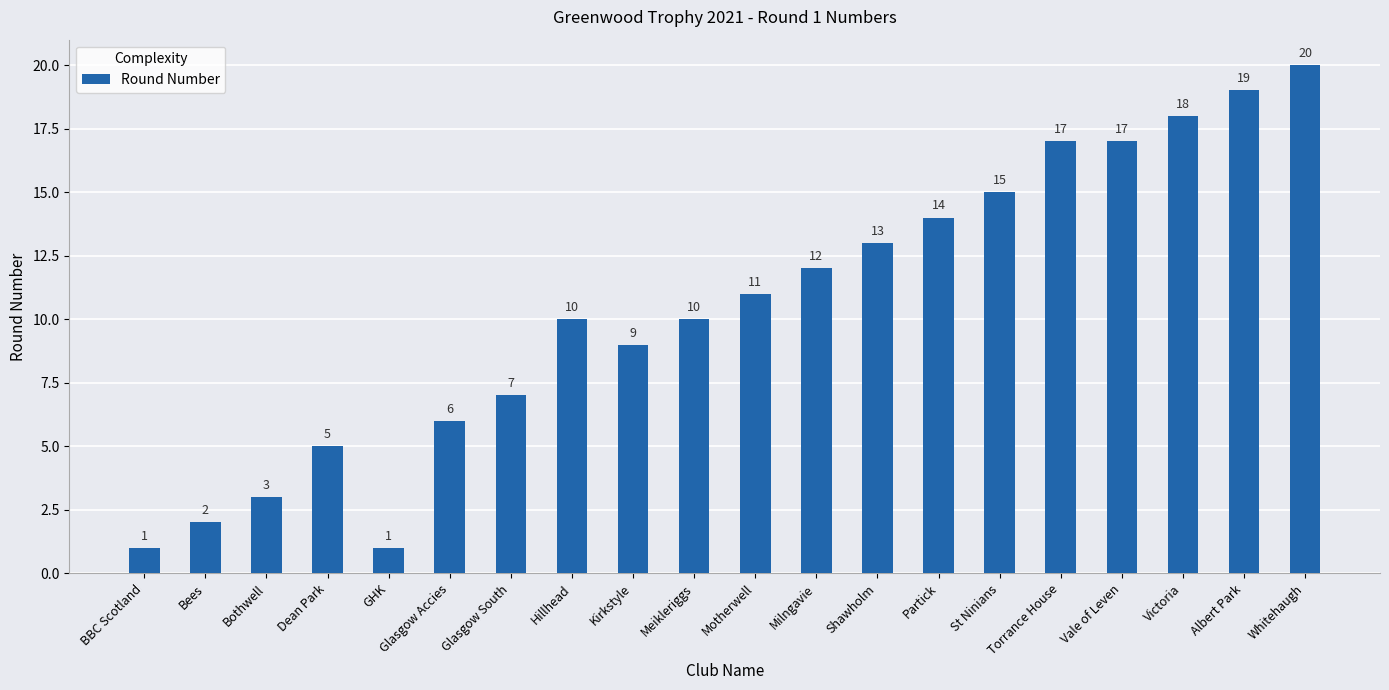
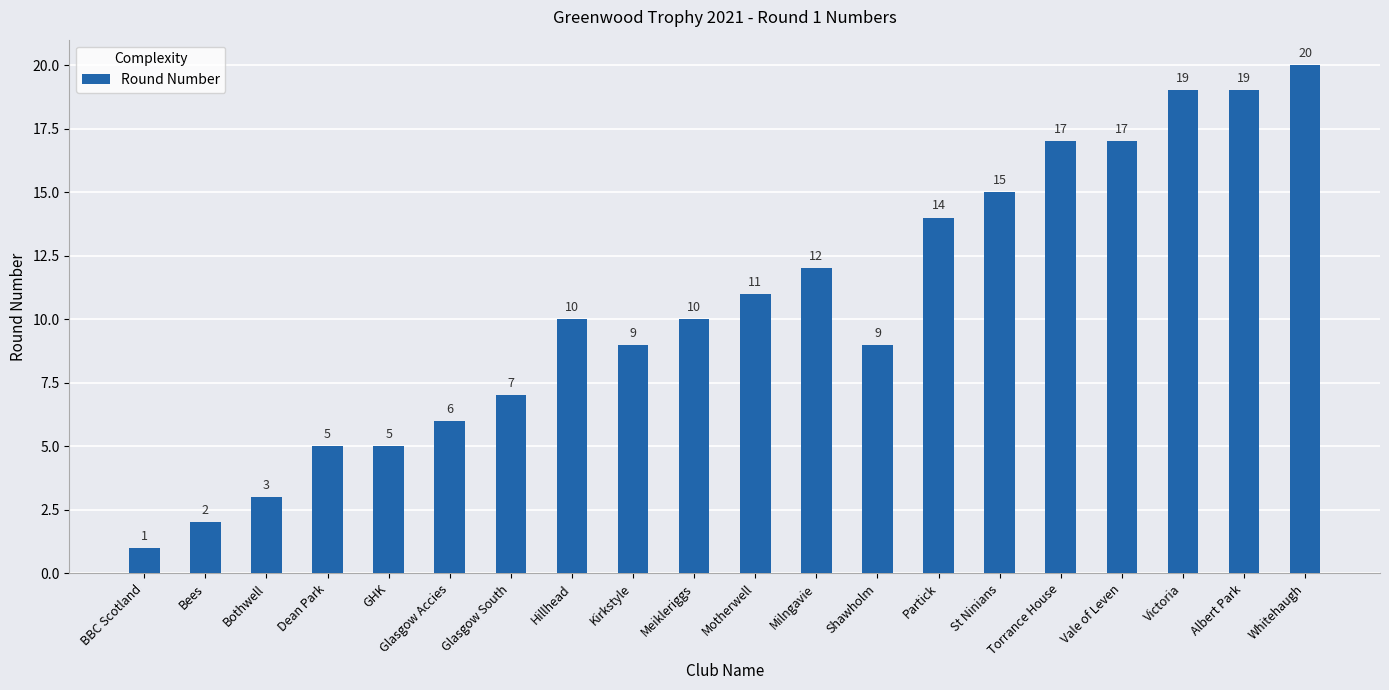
GHK: 1 -> 5
Shawholm: 13 -> 9
Victoria: 18 -> 19
